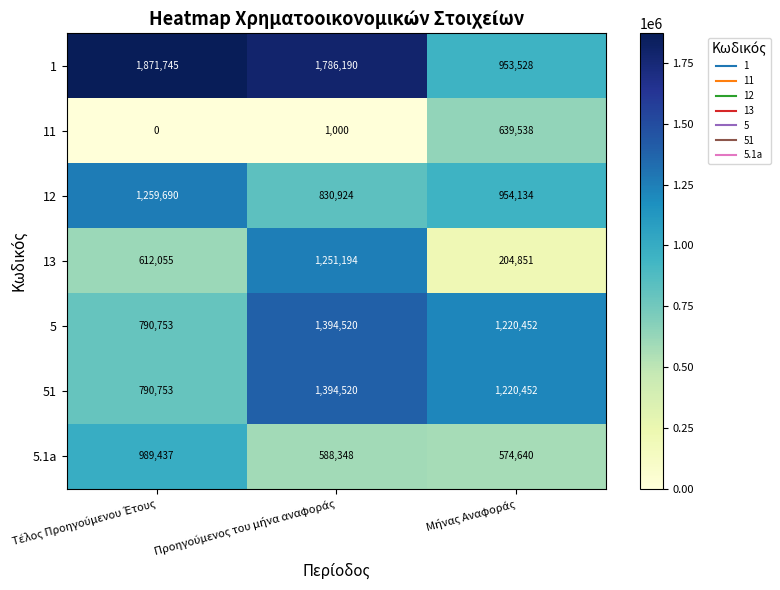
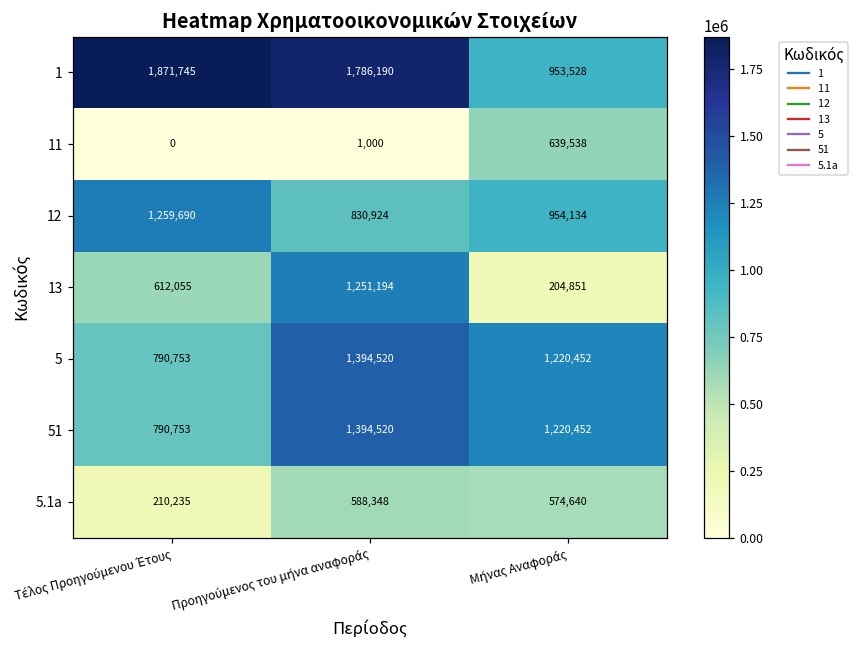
5.1a, Τέλος Προηγούμενου Έτους: 989,437 -> 210,235
